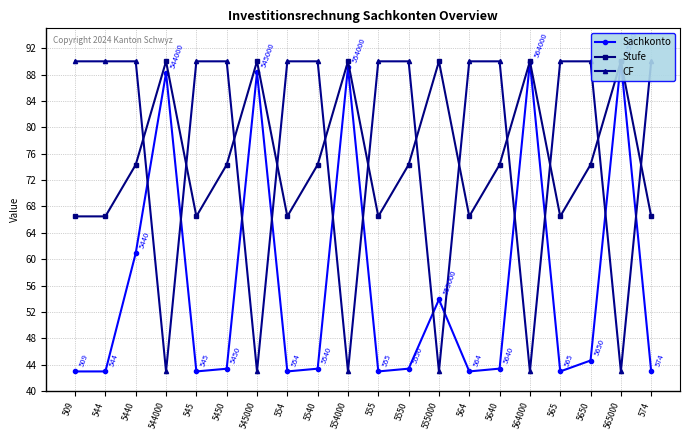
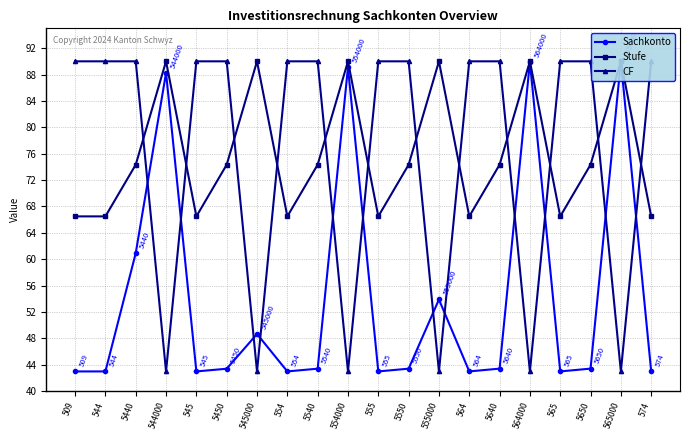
Sachkonto, 545000: 88 -> 49
Sachkonto, 5650: 45 -> 43
